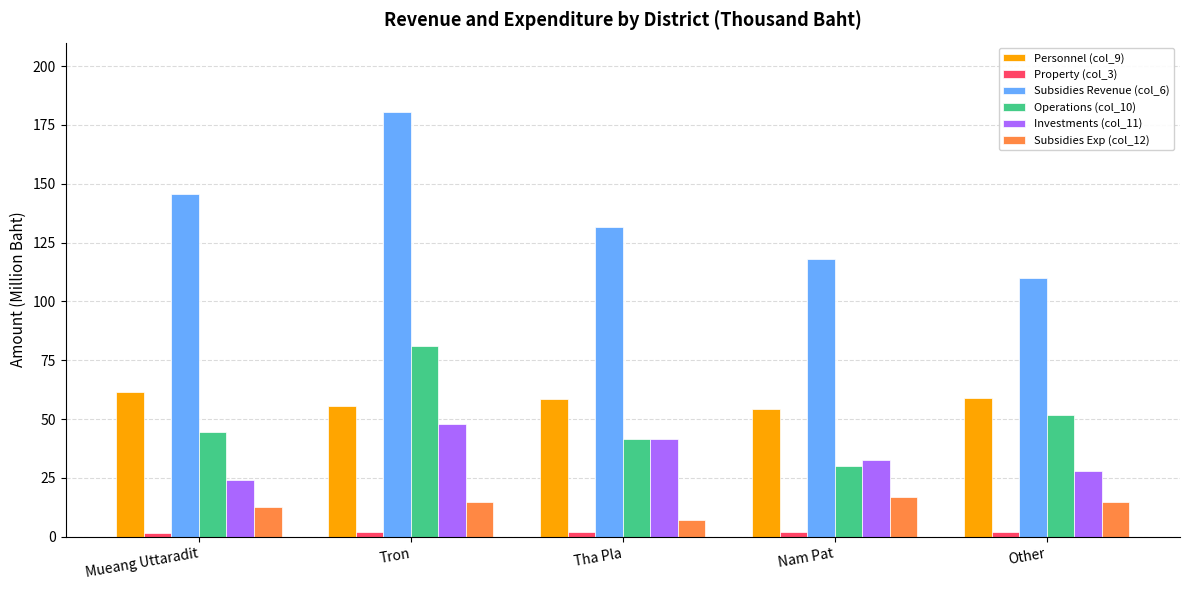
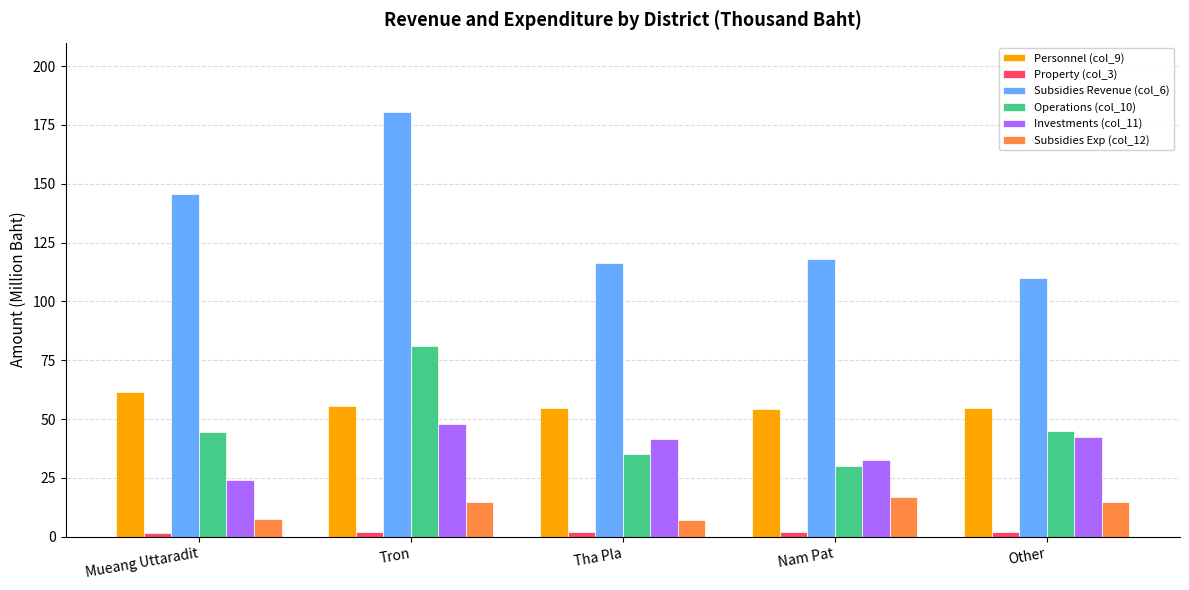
Subsidies Exp (col_12), Mueang Uttaradit: 13 -> 8
Personnel (col_9), Tha Pla: 58 -> 55
Subsidies Revenue (col_6), Tha Pla: 132 -> 116
Operations (col_10), Tha Pla: 42 -> 35
Personnel (col_9), Other: 59 -> 55
Operations (col_10), Other: 52 -> 45
Investments (col_11), Other: 28 -> 42
